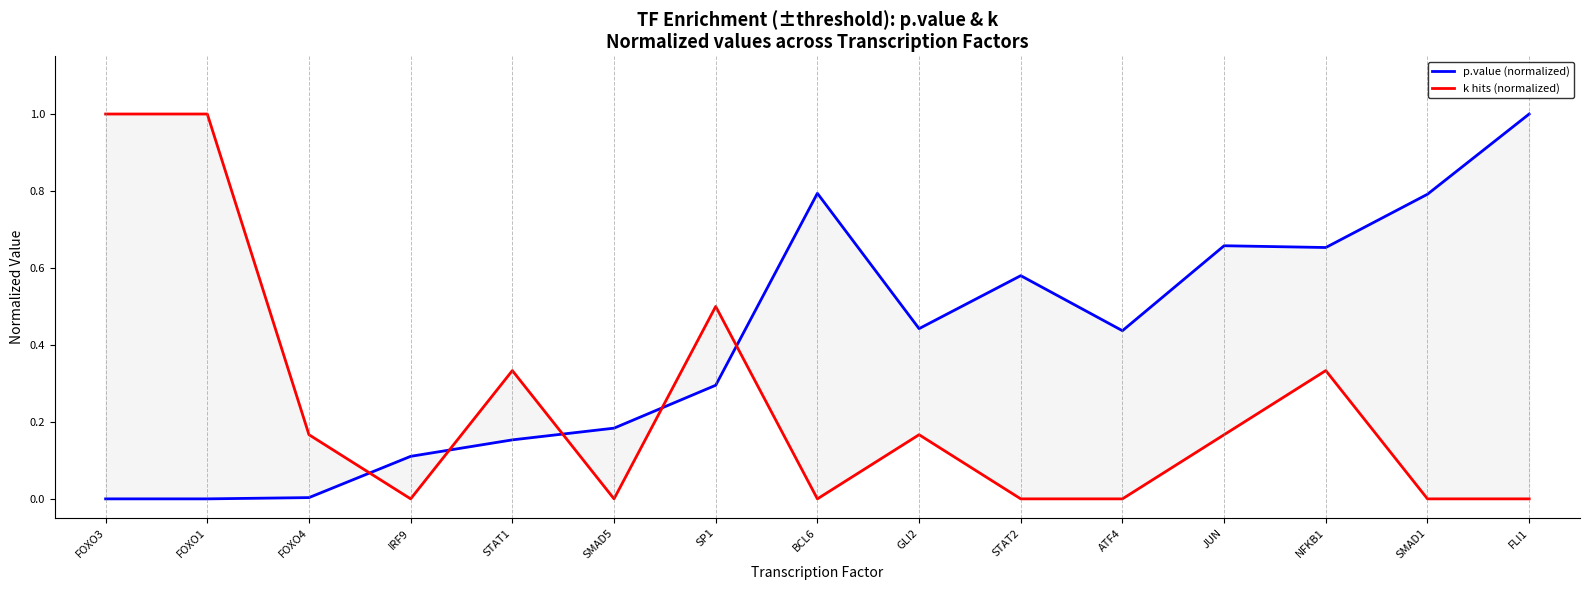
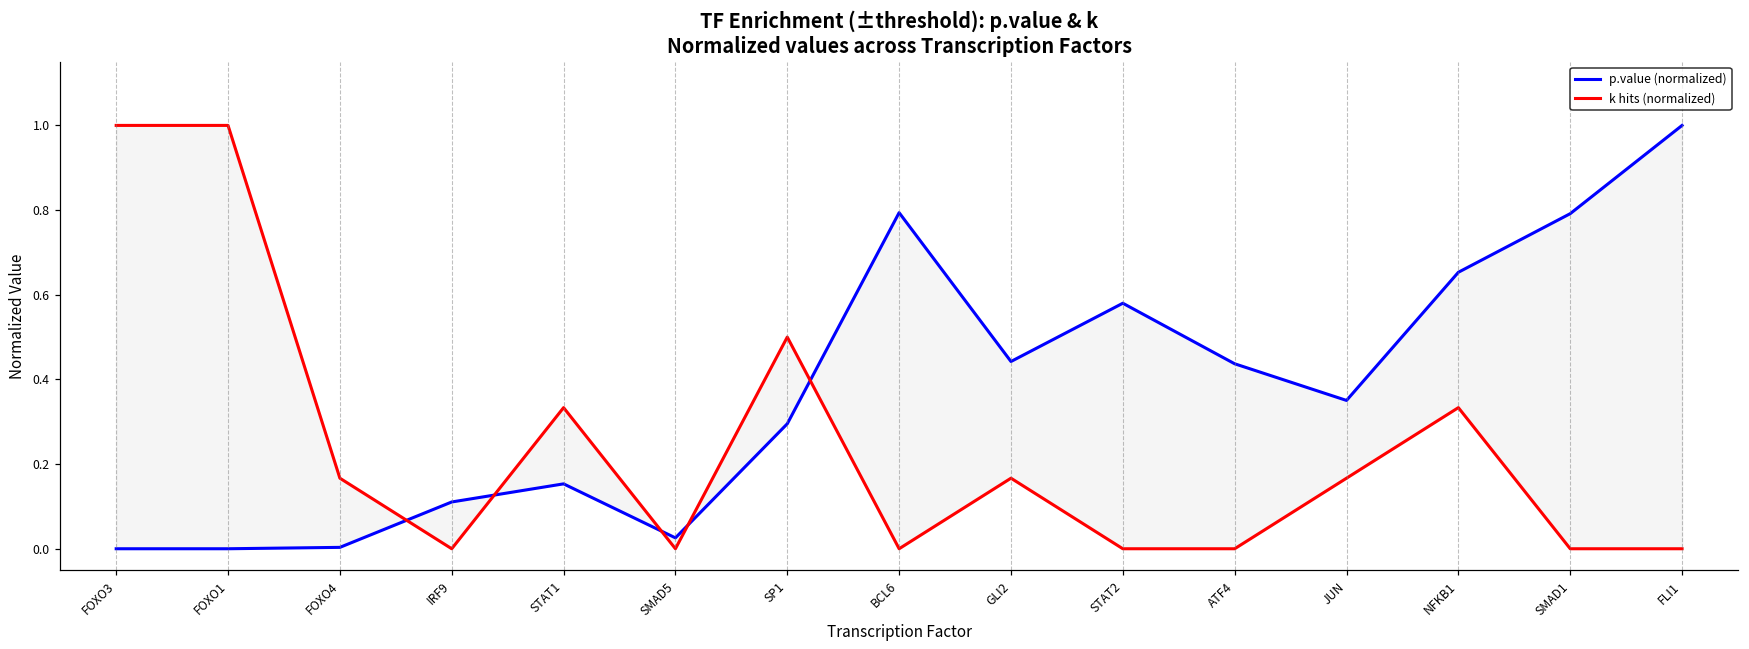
p.value (normalized), SMAD5: 0.18 -> 0.03
p.value (normalized), JUN: 0.66 -> 0.35
